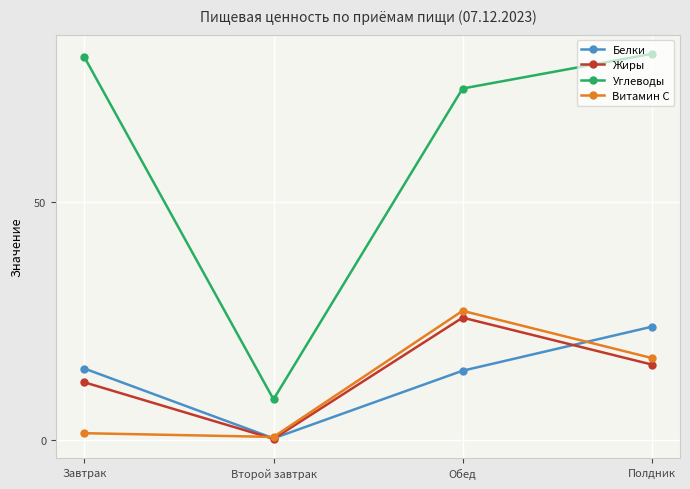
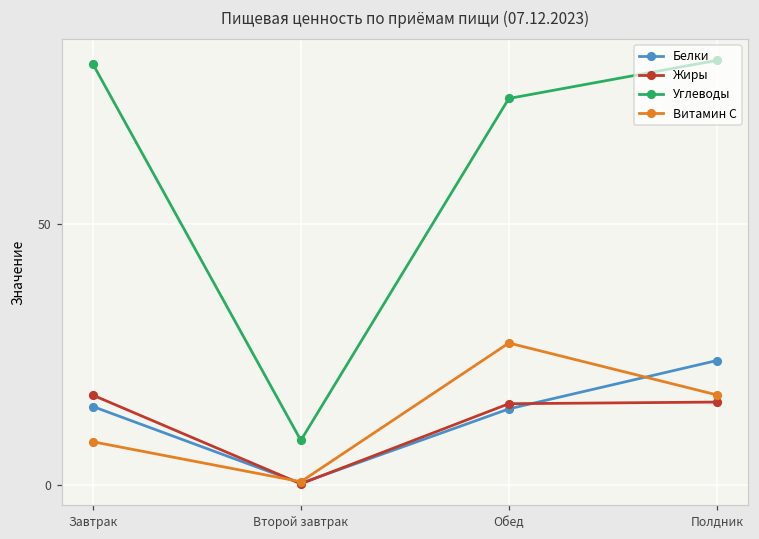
Жиры, Завтрак: 12 -> 17
Витамин C, Завтрак: 1 -> 8
Жиры, Обед: 26 -> 16
